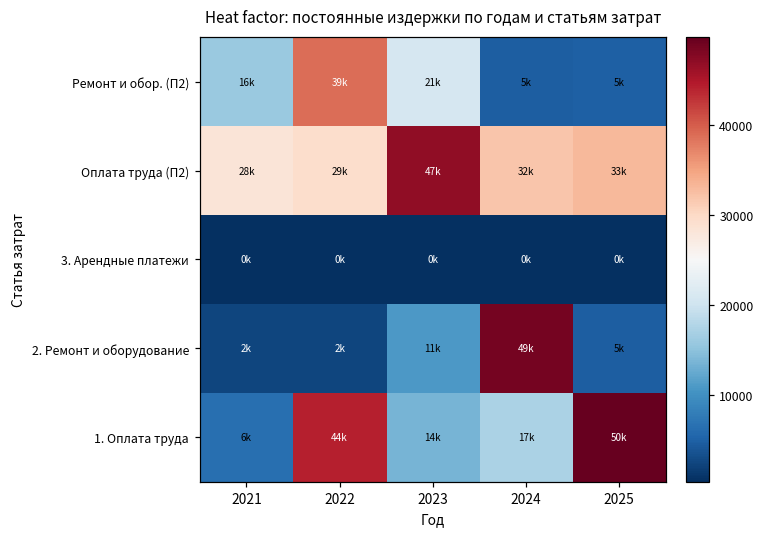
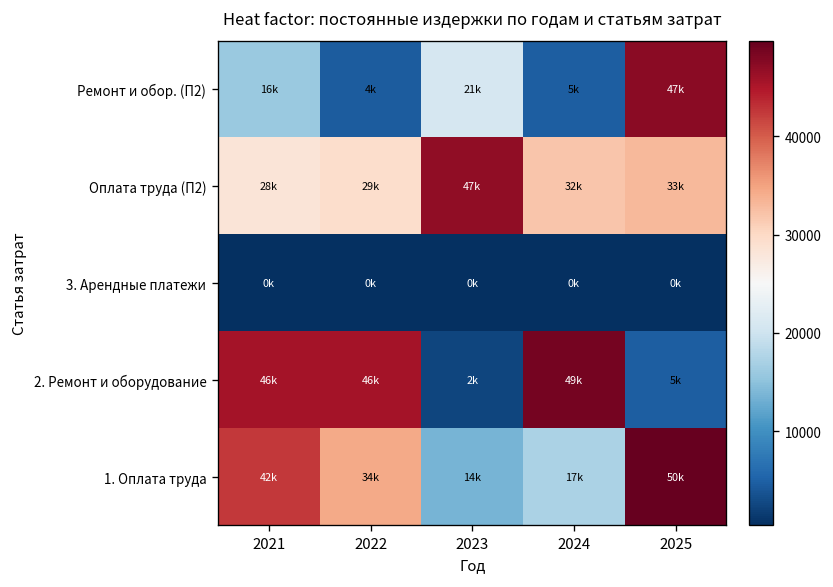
Ремонт и обор. (П2), 2022: 39k -> 4k
Ремонт и обор. (П2), 2025: 5k -> 47k
2. Ремонт и оборудование, 2021: 2k -> 46k
2. Ремонт и оборудование, 2022: 2k -> 46k
2. Ремонт и оборудование, 2023: 11k -> 2k
1. Оплата труда, 2021: 6k -> 42k
1. Оплата труда, 2022: 44k -> 34k
